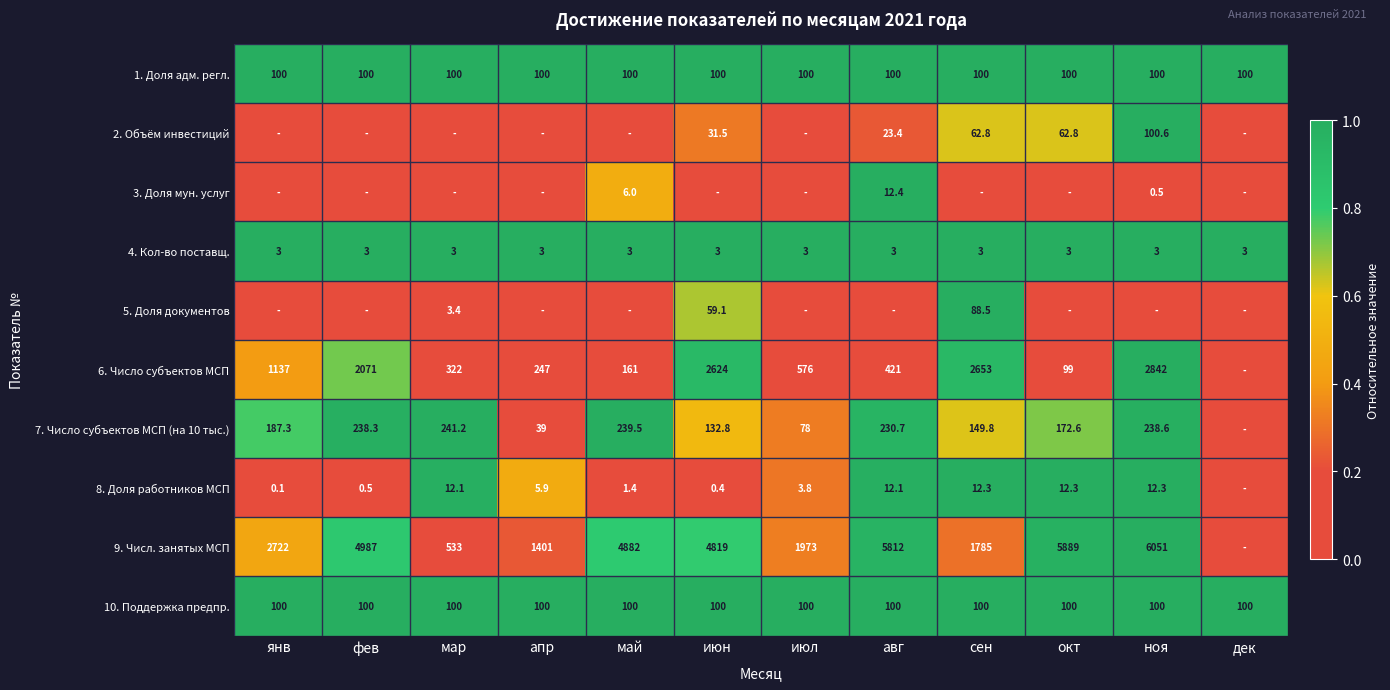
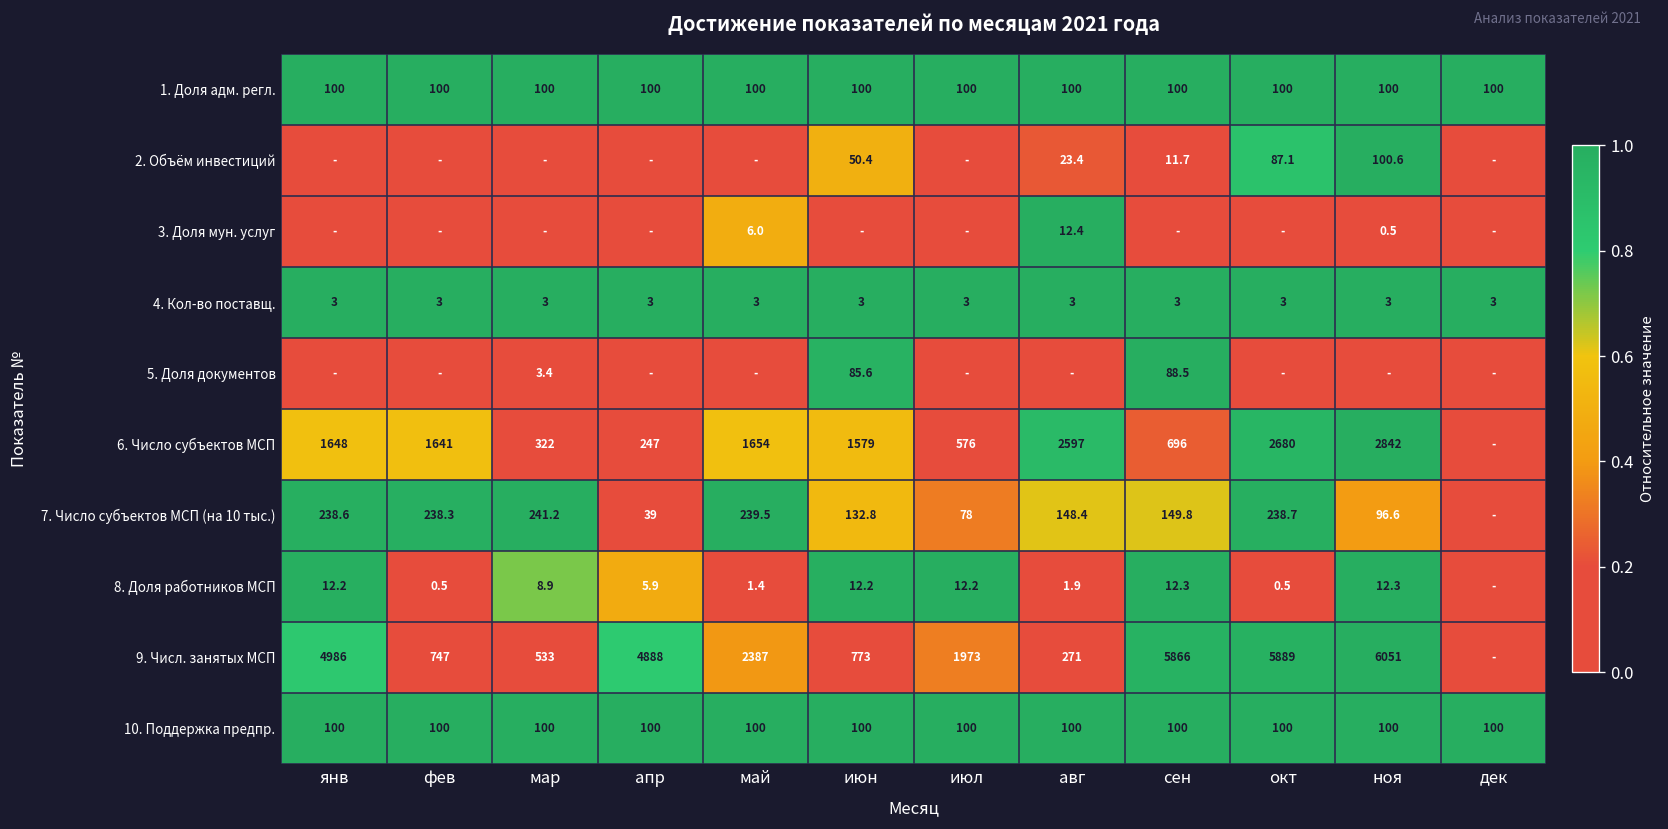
2. Объём инвестиций, июн: 31.5 -> 50.4
2. Объём инвестиций, сен: 62.8 -> 11.7
2. Объём инвестиций, окт: 62.8 -> 87.1
5. Доля документов, июн: 59.1 -> 85.6
6. Число субъектов МСП, янв: 1137 -> 1648
6. Число субъектов МСП, фев: 2071 -> 1641
6. Число субъектов МСП, май: 161 -> 1654
6. Число субъектов МСП, июн: 2624 -> 1579
6. Число субъектов МСП, авг: 421 -> 2597
6. Число субъектов МСП, сен: 2653 -> 696
6. Число субъектов МСП, окт: 99 -> 2680
7. Число субъектов МСП (на 10 тыс.), янв: 187.3 -> 238.6
7. Число субъектов МСП (на 10 тыс.), авг: 230.7 -> 148.4
7. Число субъектов МСП (на 10 тыс.), окт: 172.6 -> 238.7
7. Число субъектов МСП (на 10 тыс.), ноя: 238.6 -> 96.6
8. Доля работников МСП, янв: 0.1 -> 12.2
8. Доля работников МСП, мар: 12.1 -> 8.9
8. Доля работников МСП, июн: 0.4 -> 12.2
8. Доля работников МСП, июл: 3.8 -> 12.2
8. Доля работников МСП, авг: 12.1 -> 1.9
8. Доля работников МСП, окт: 12.3 -> 0.5
9. Числ. занятых МСП, янв: 2722 -> 4986
9. Числ. занятых МСП, фев: 4987 -> 747
9. Числ. занятых МСП, апр: 1401 -> 4888
9. Числ. занятых МСП, май: 4882 -> 2387
9. Числ. занятых МСП, июн: 4819 -> 773
9. Числ. занятых МСП, авг: 5812 -> 271
9. Числ. занятых МСП, сен: 1785 -> 5866
